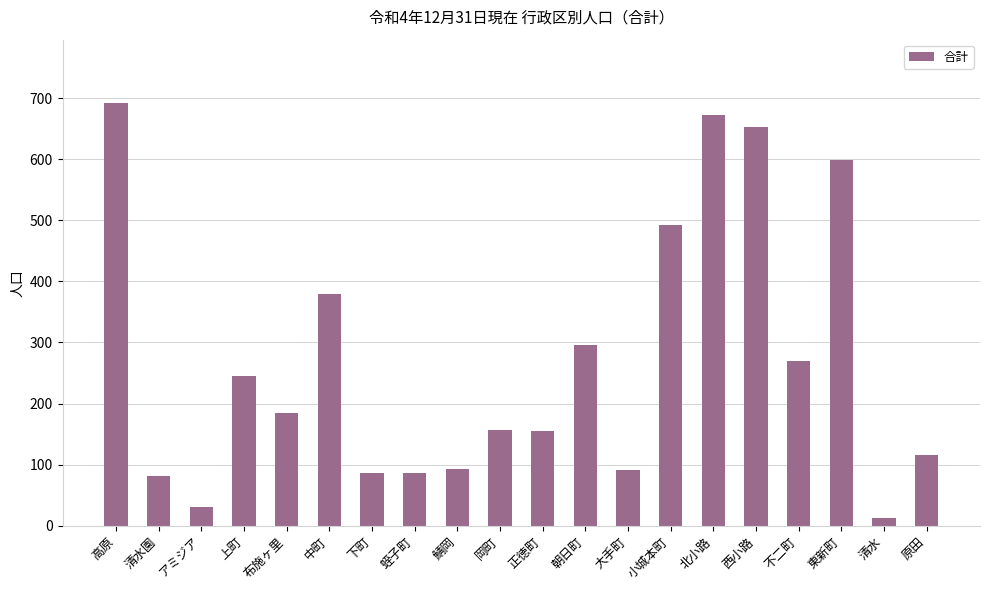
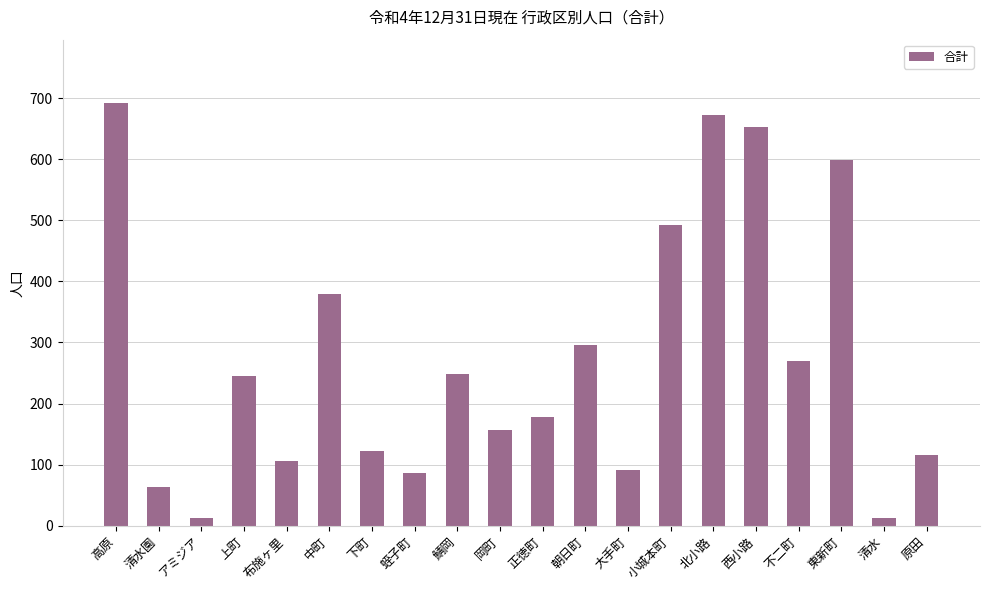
清水園: 80 -> 60
アミジア: 30 -> 10
布施ヶ里: 190 -> 110
下町: 90 -> 120
鯖岡: 90 -> 250
正徳町: 160 -> 180
